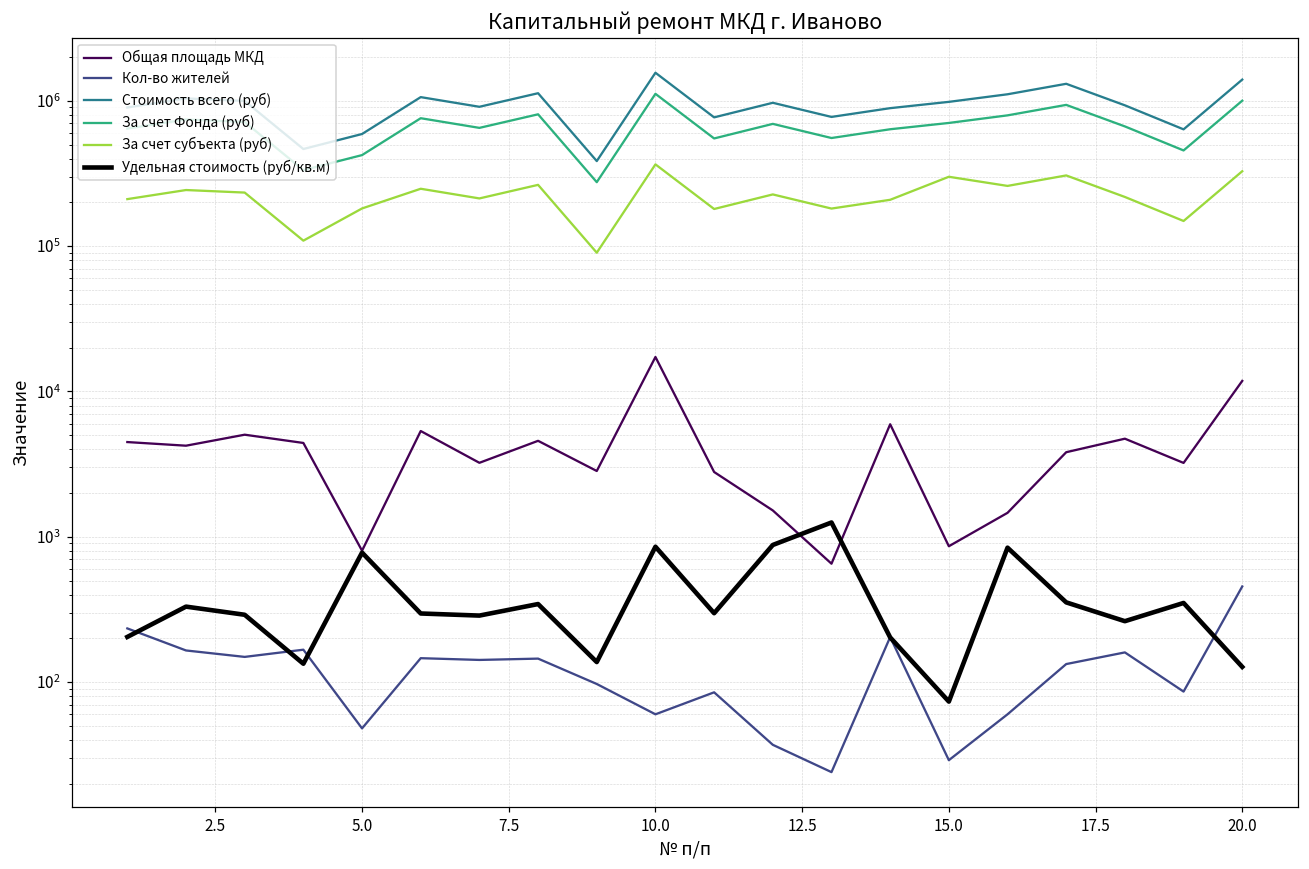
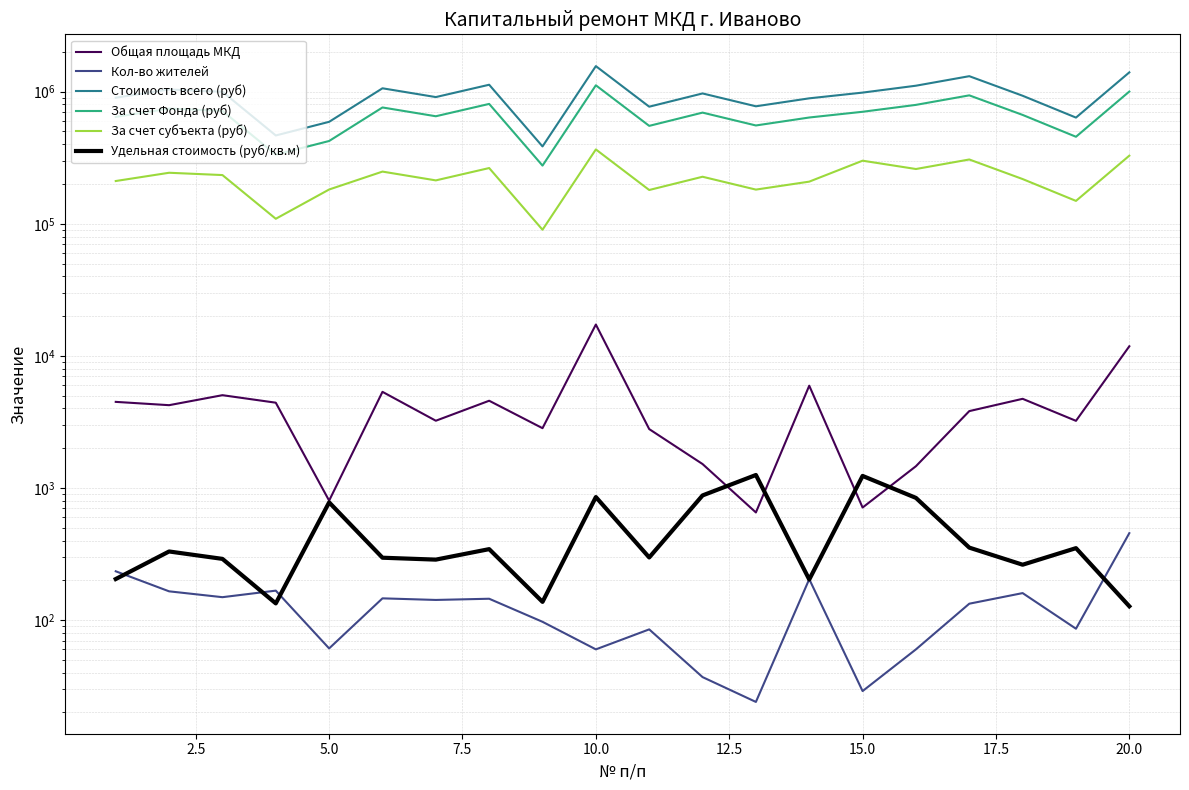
Кол-во жителей, 5.0: 48 -> 60
Общая площадь МКД, 15.0: 900 -> 700
Удельная стоимость (руб/кв.м), 15.0: 70 -> 1200
